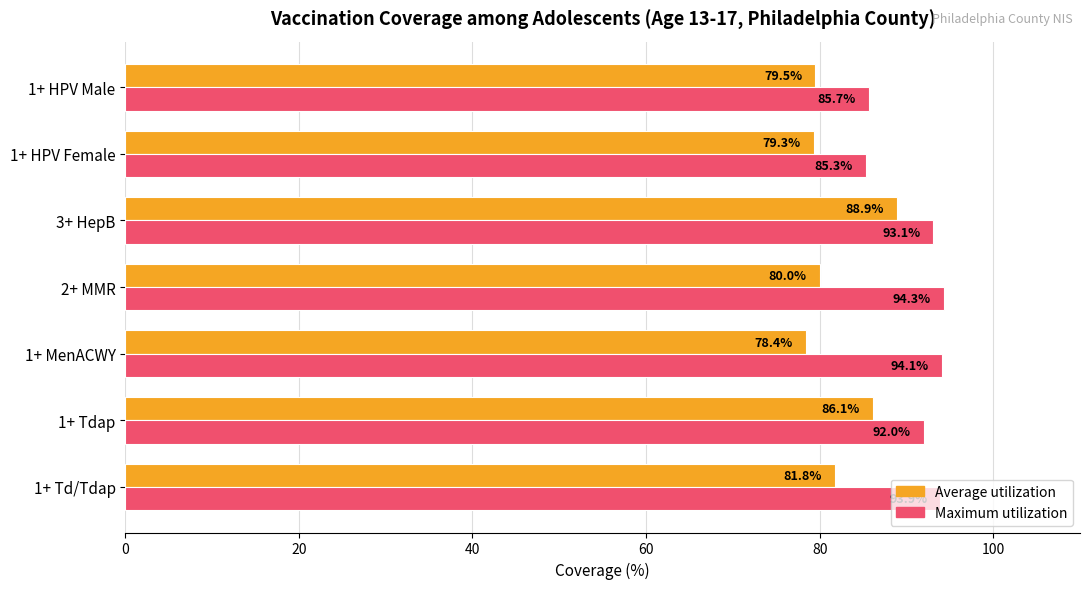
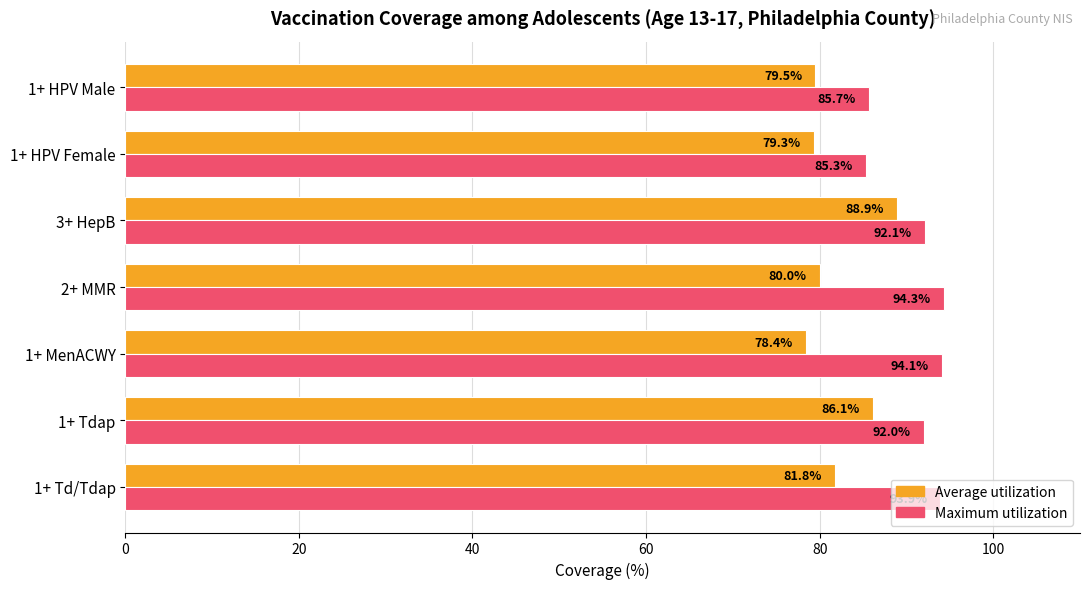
Maximum utilization, 3+ HepB: 93.1% -> 92.1%
